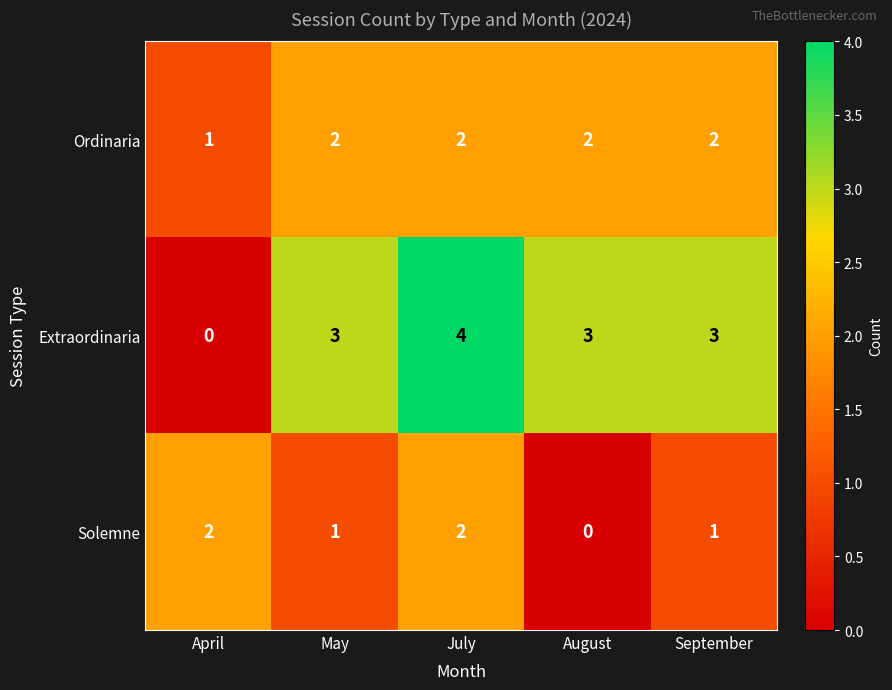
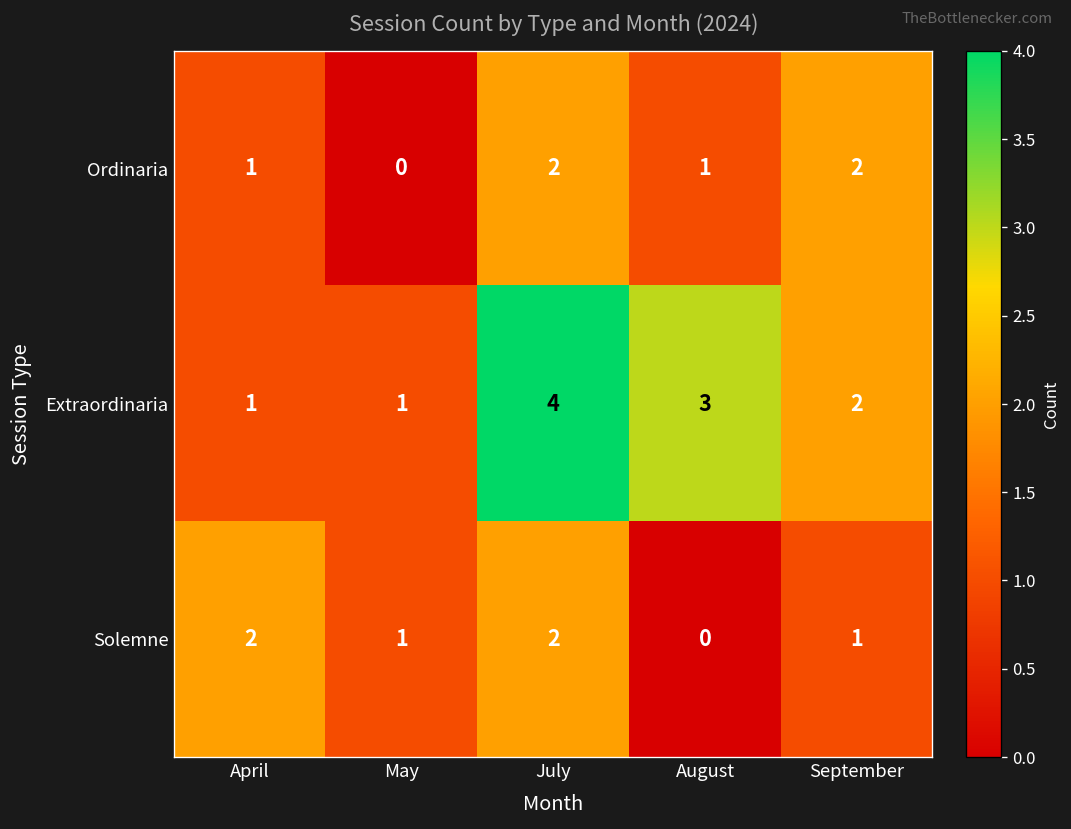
Ordinaria, May: 2 -> 0
Ordinaria, August: 2 -> 1
Extraordinaria, April: 0 -> 1
Extraordinaria, May: 3 -> 1
Extraordinaria, September: 3 -> 2
